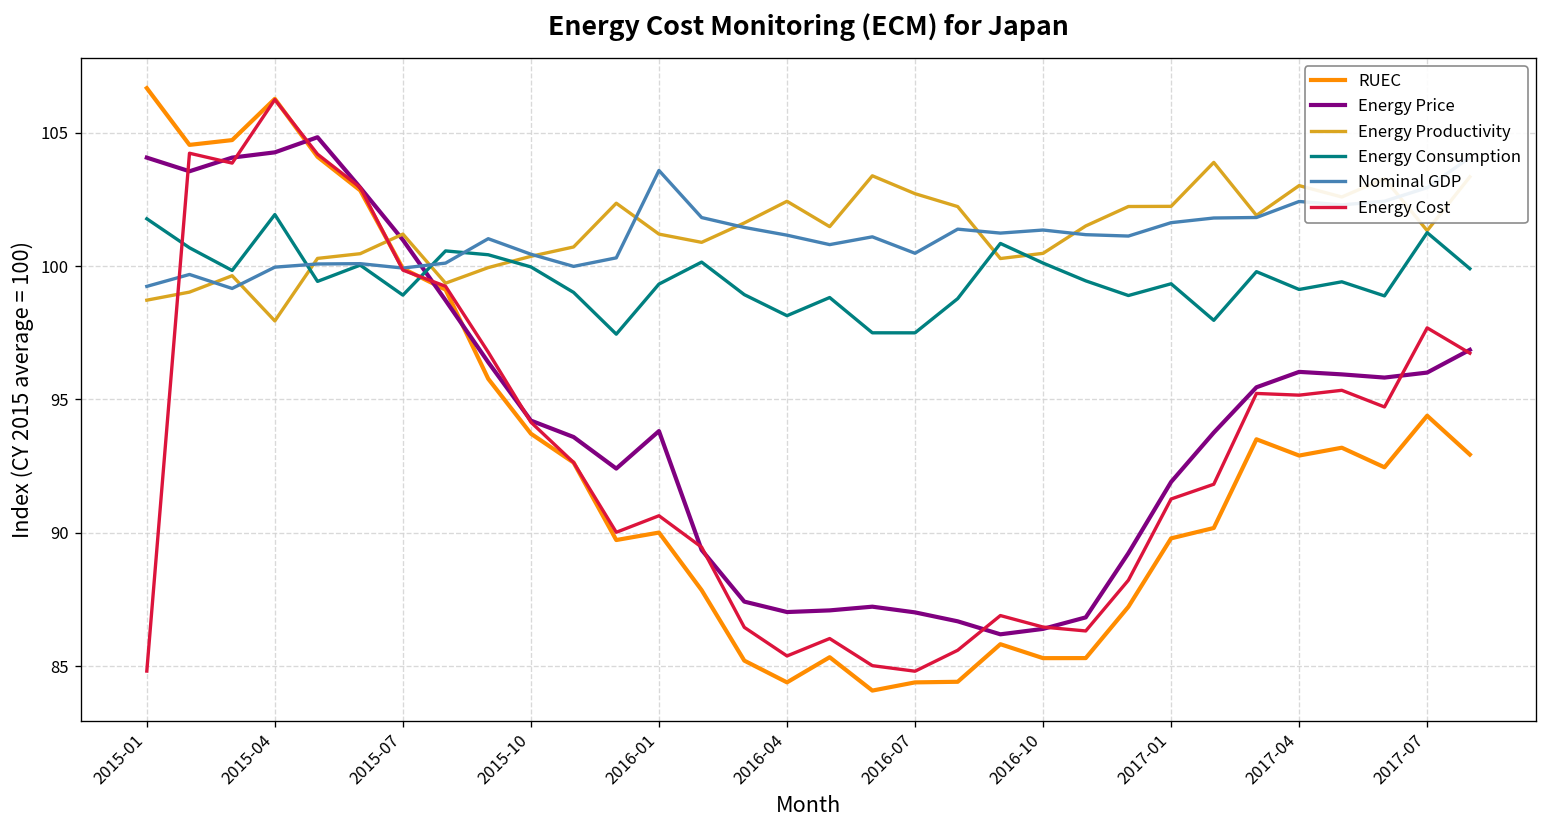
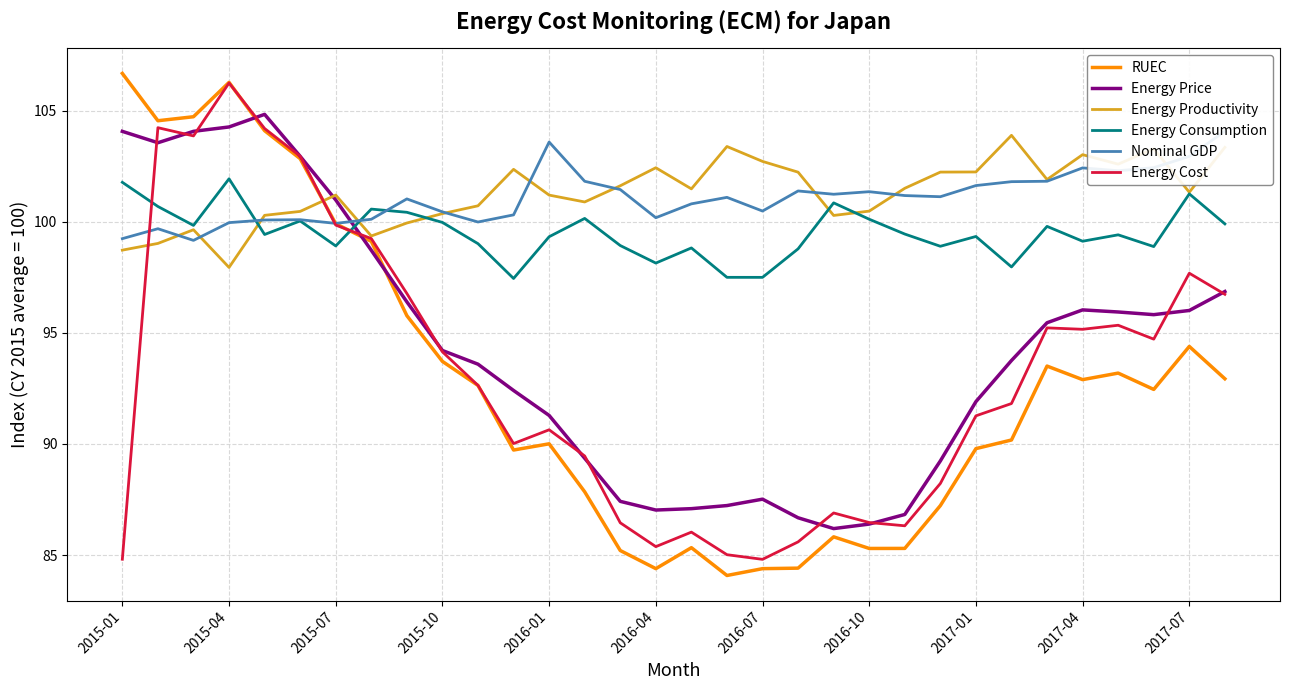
Energy Price, 2016-01: 93.8 -> 91.3
Nominal GDP, 2016-04: 101.2 -> 100.2
Energy Price, 2016-07: 87.0 -> 87.5
